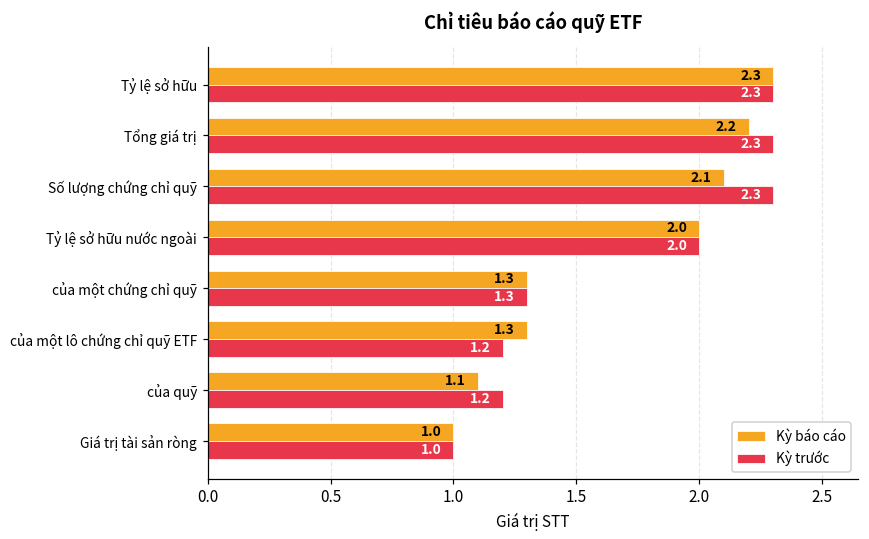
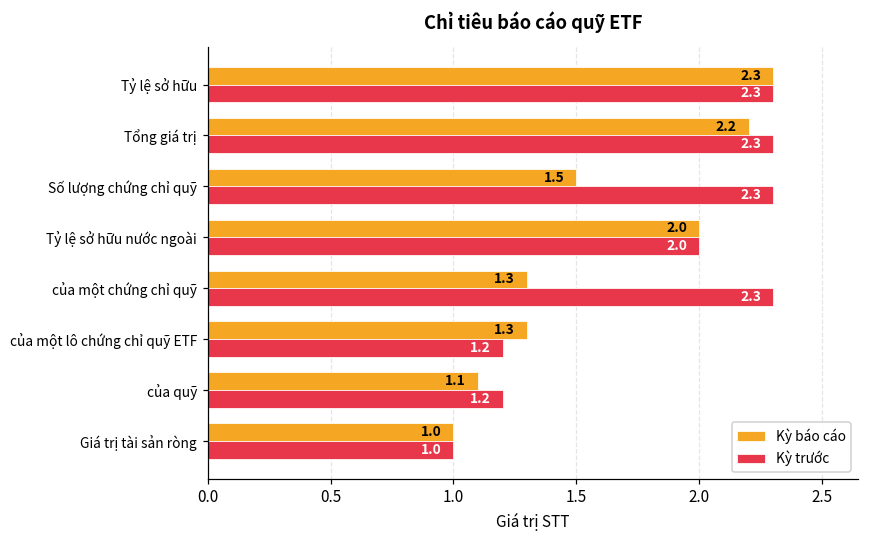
Kỳ báo cáo, Số lượng chứng chỉ quỹ: 2.1 -> 1.5
Kỳ trước, của một chứng chỉ quỹ: 1.3 -> 2.3
